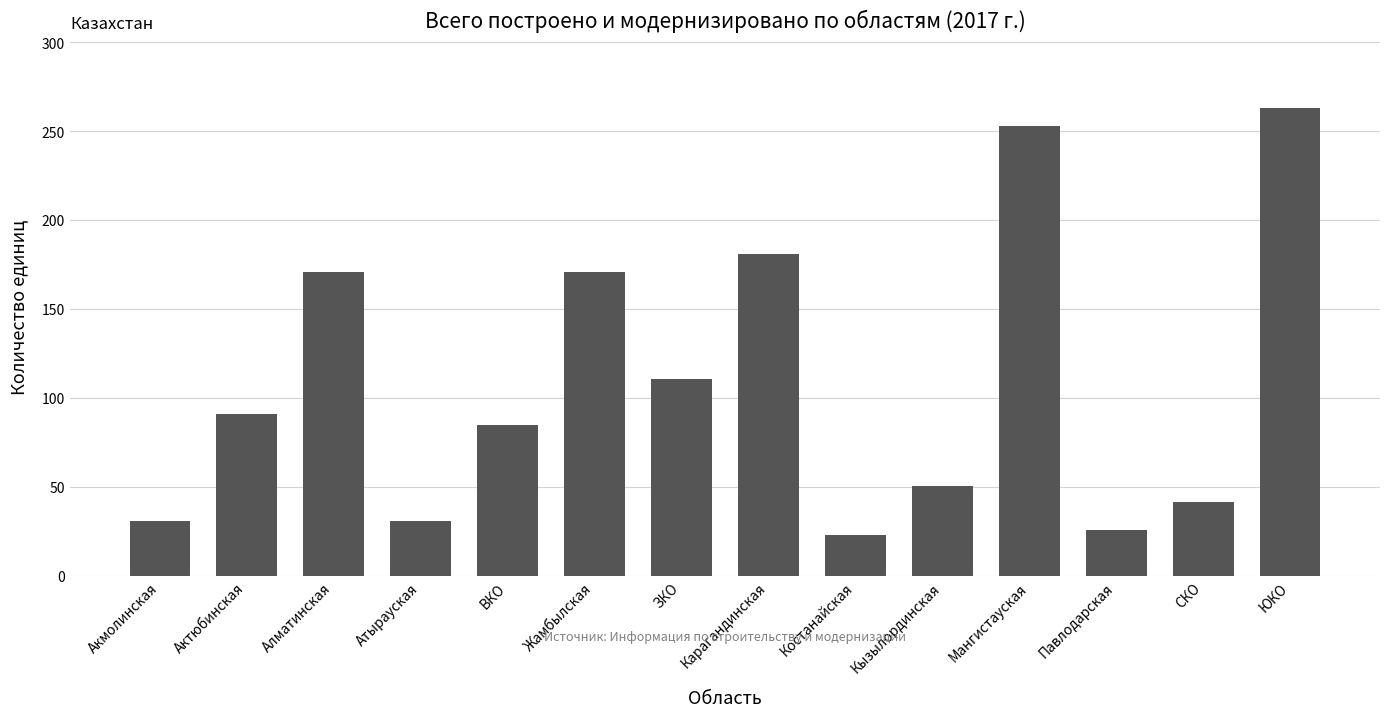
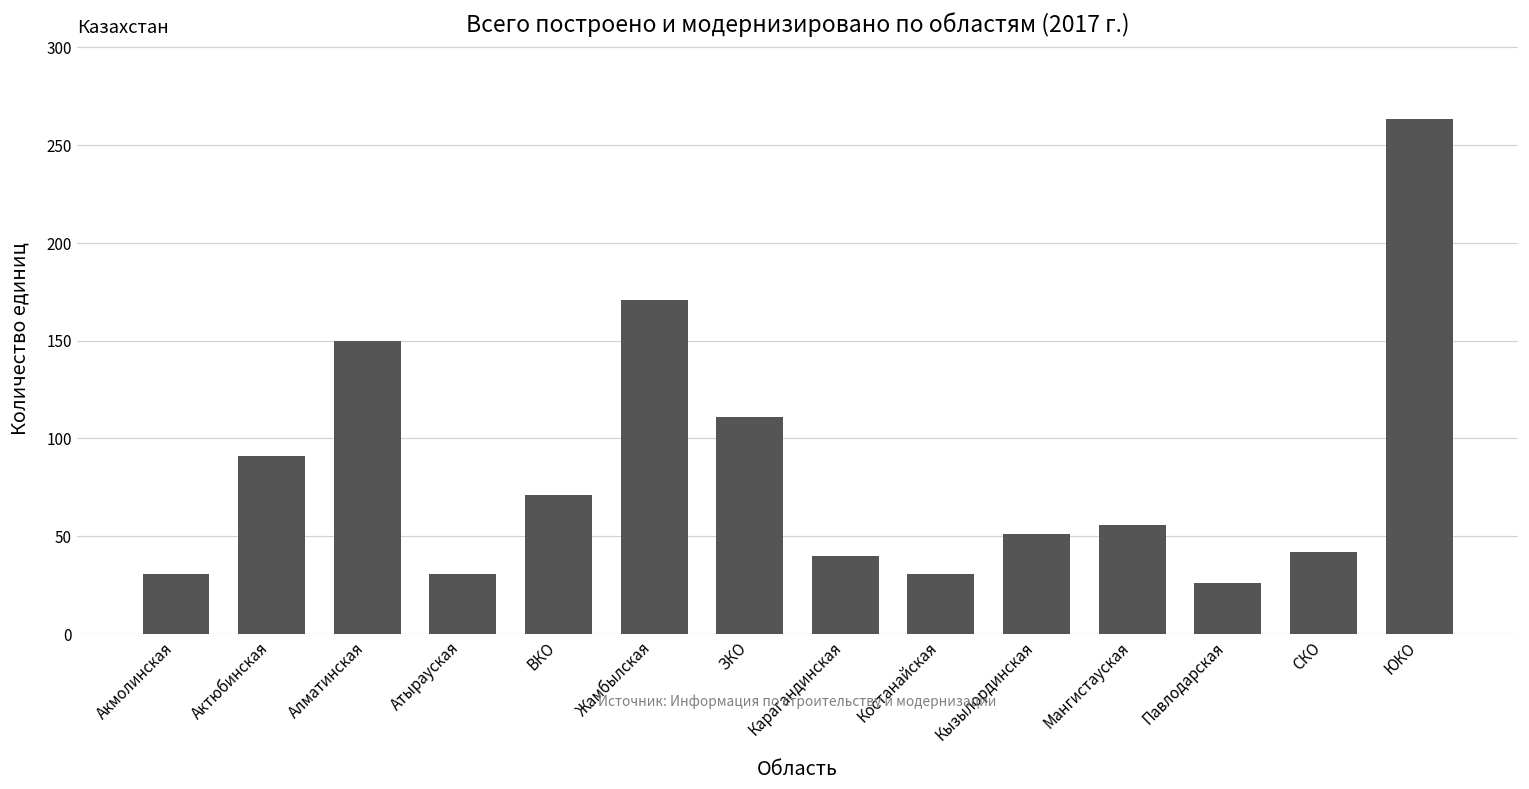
Алматинская: 171 -> 150
ВКО: 85 -> 71
Карагандинская: 181 -> 40
Костанайская: 23 -> 31
Мангистауская: 253 -> 56
